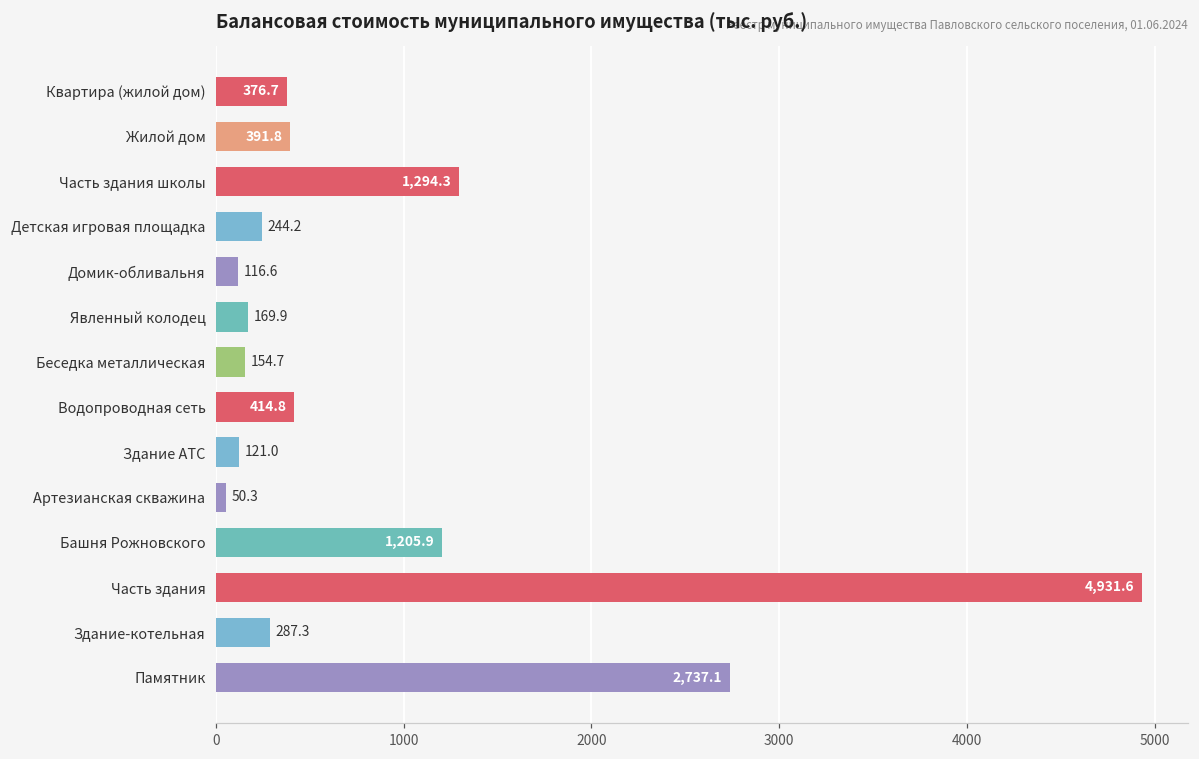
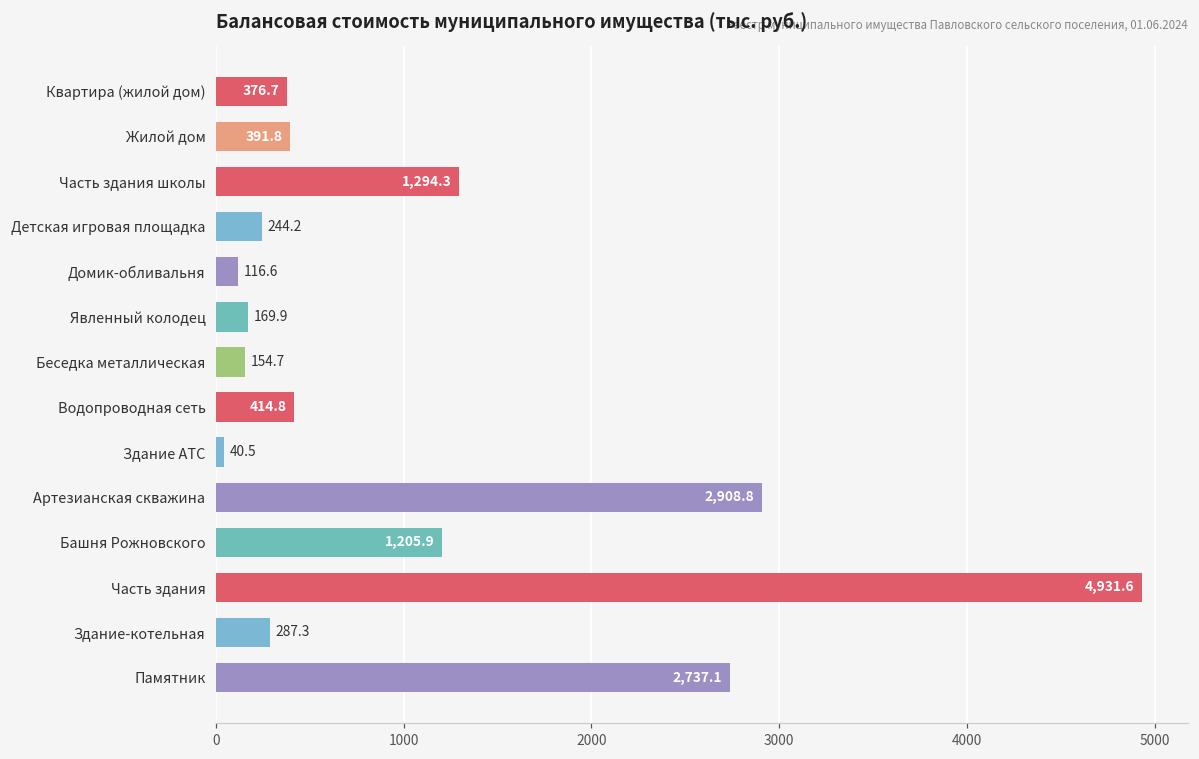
Здание АТС: 121.0 -> 40.5
Артезианская скважина: 50.3 -> 2,908.8
